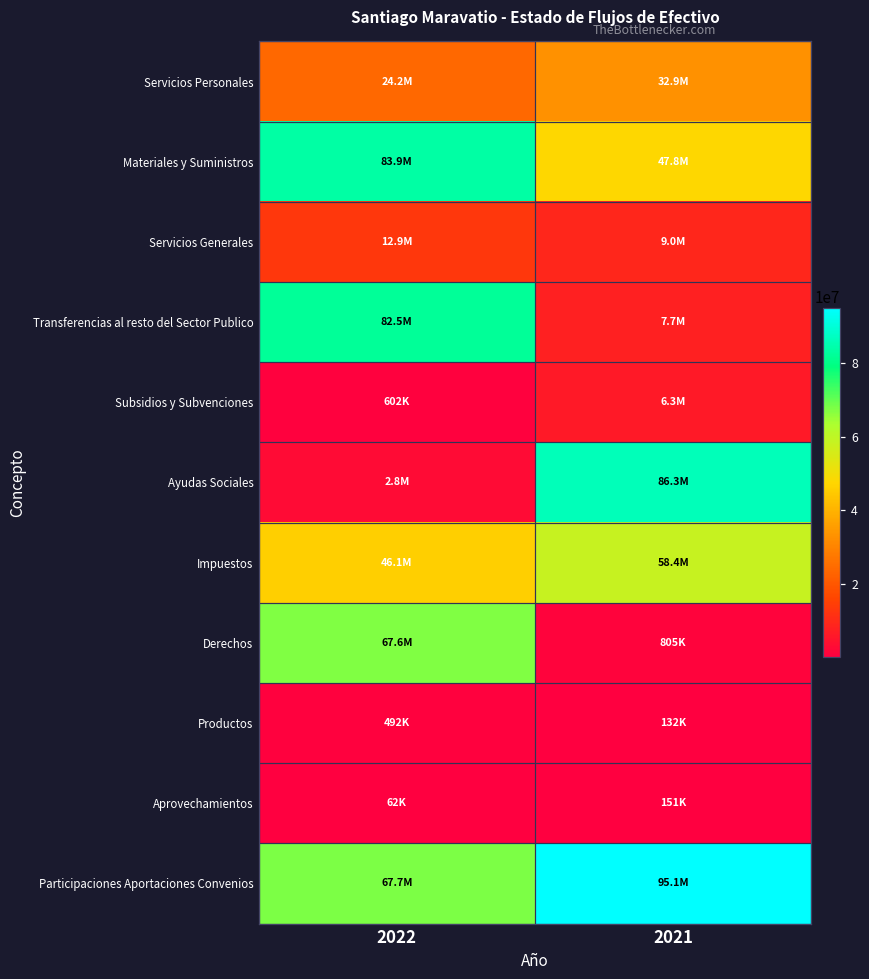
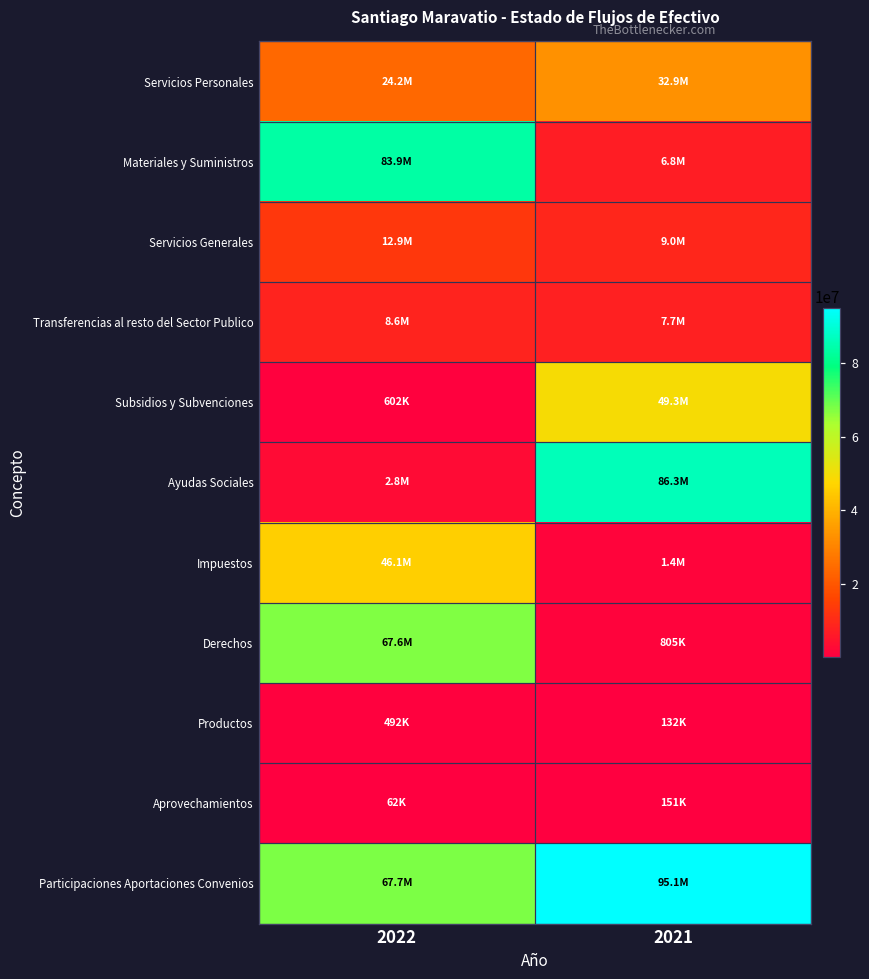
Materiales y Suministros, 2021: 47.8M -> 6.8M
Transferencias al resto del Sector Publico, 2022: 82.5M -> 8.6M
Subsidios y Subvenciones, 2021: 6.3M -> 49.3M
Impuestos, 2021: 58.4M -> 1.4M
